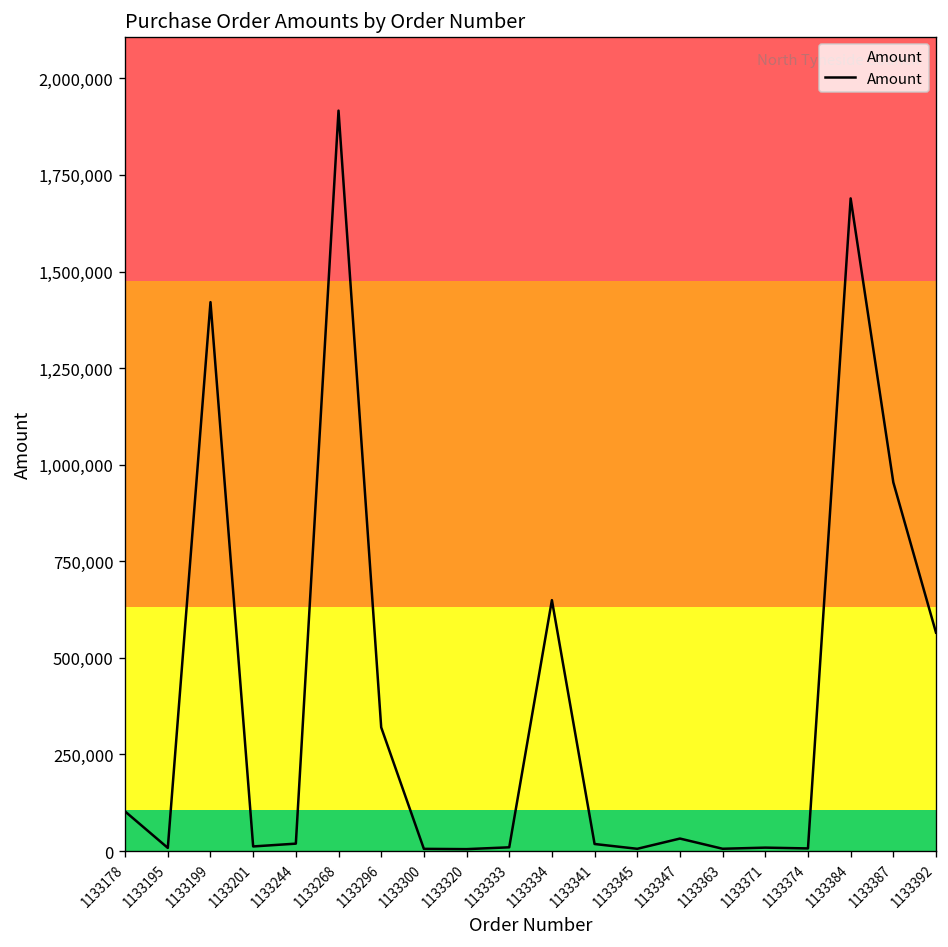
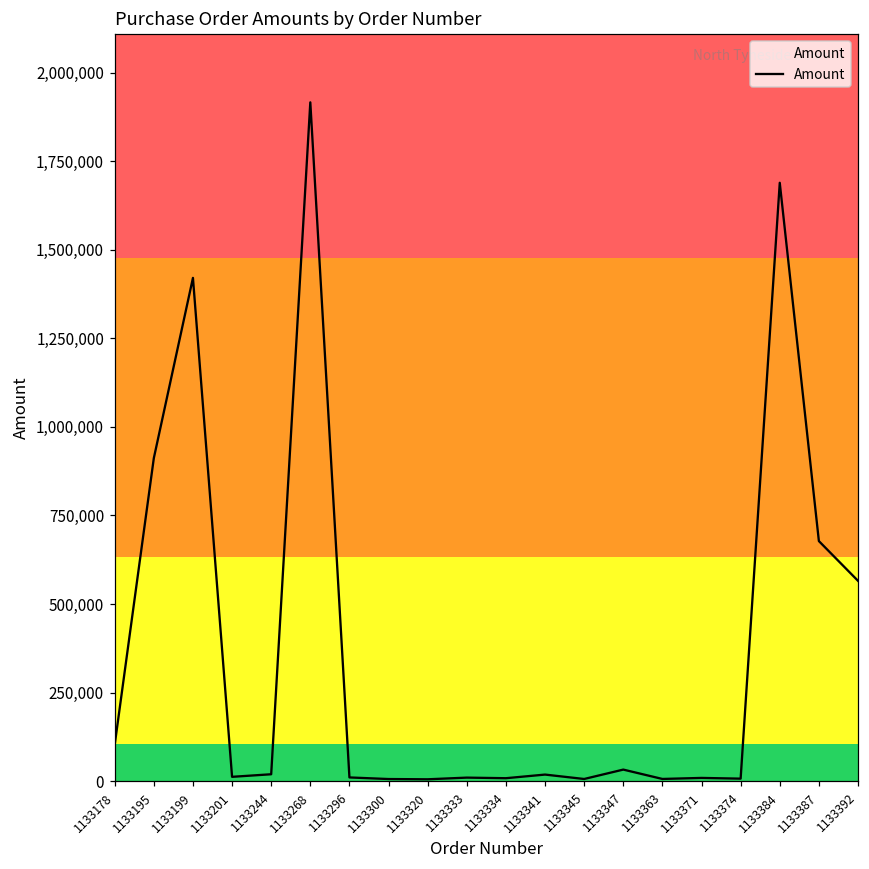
1133195: 10,000 -> 910,000
1133296: 320,000 -> 10,000
1133334: 650,000 -> 10,000
1133387: 950,000 -> 680,000
